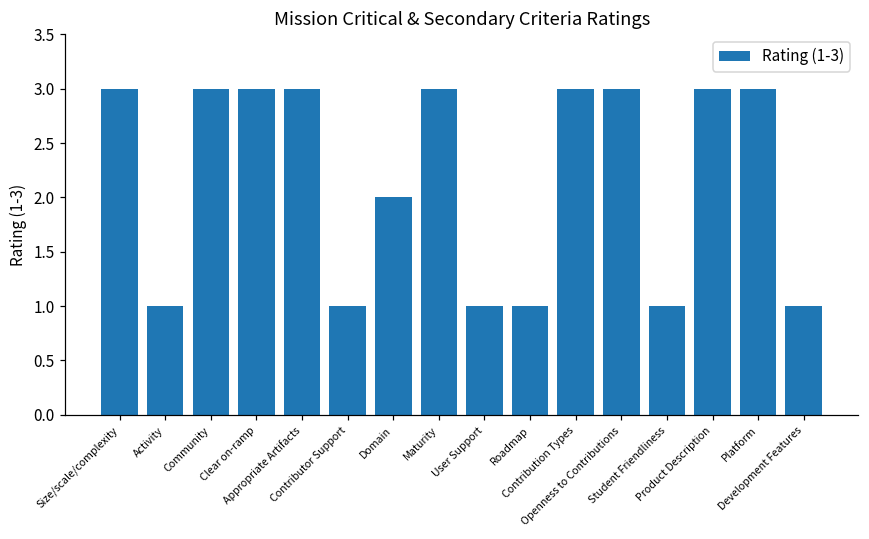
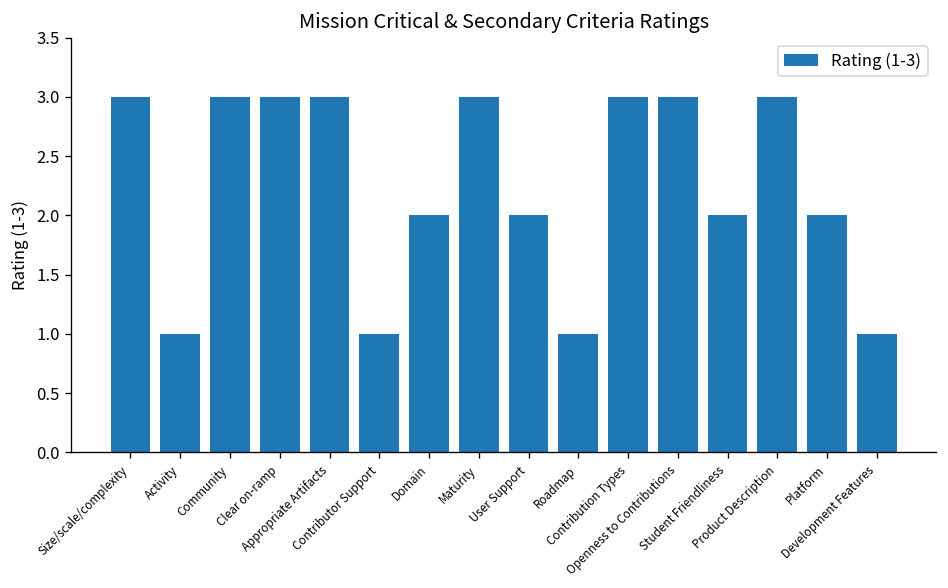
User Support: 1 -> 2
Student Friendliness: 1 -> 2
Platform: 3 -> 2
